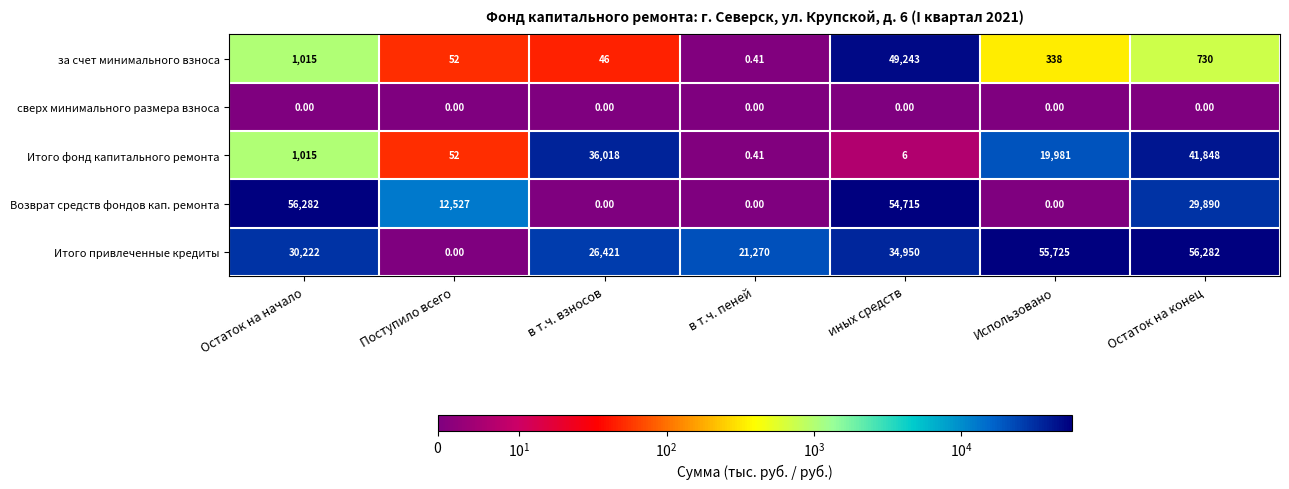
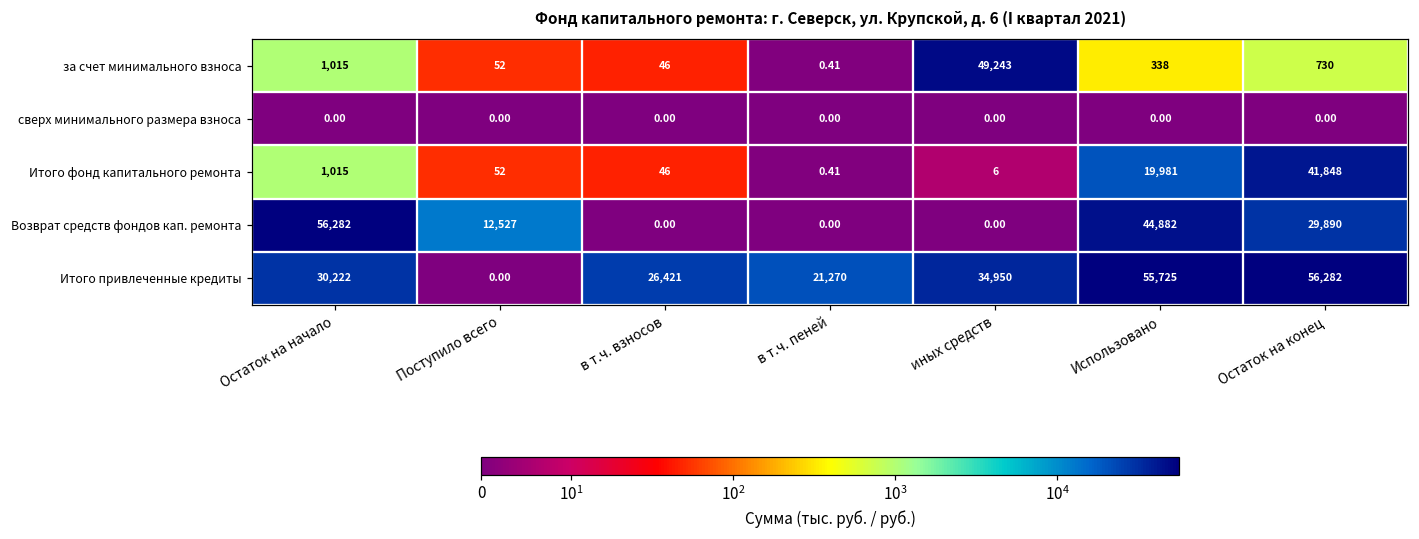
Итого фонд капитального ремонта, в т.ч. взносов: 36,018 -> 46
Возврат средств фондов кап. ремонта, иных средств: 54,715 -> 0.00
Возврат средств фондов кап. ремонта, Использовано: 0.00 -> 44,882
